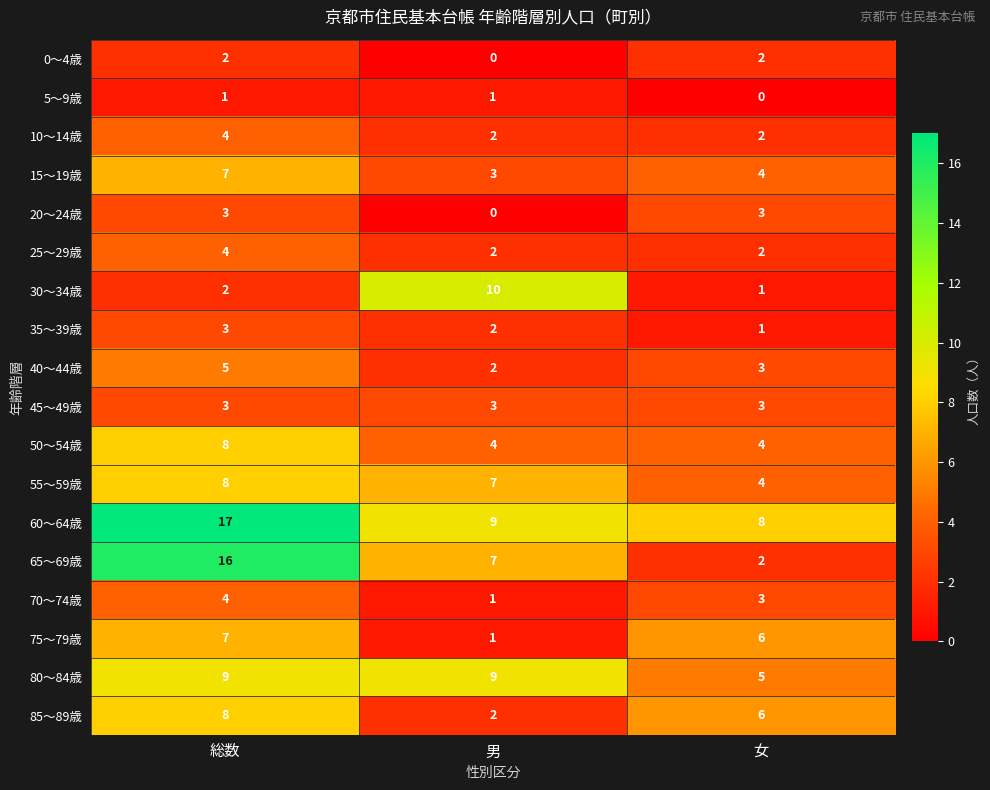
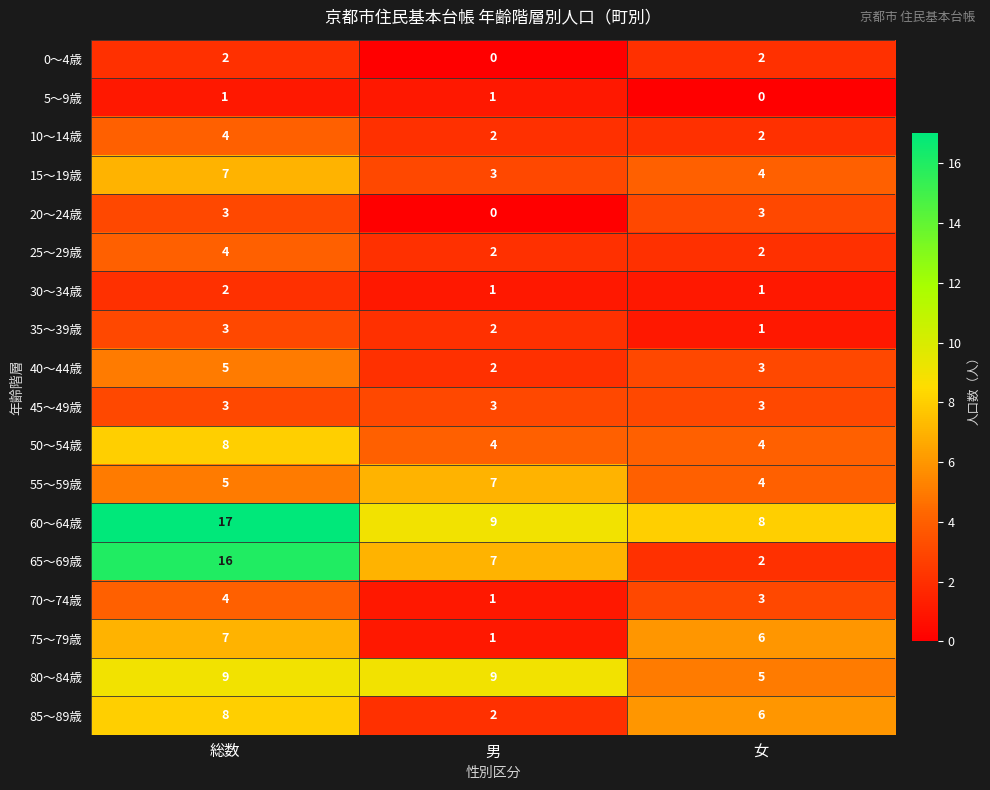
30〜34歳, 男: 10 -> 1
55〜59歳, 総数: 8 -> 5
